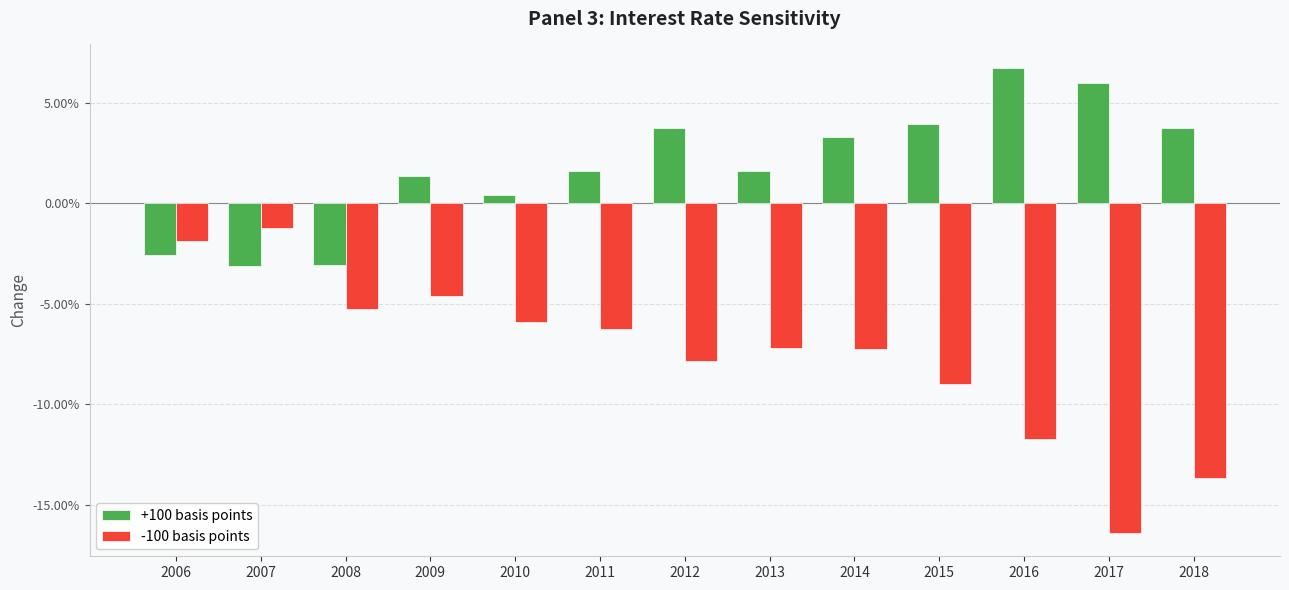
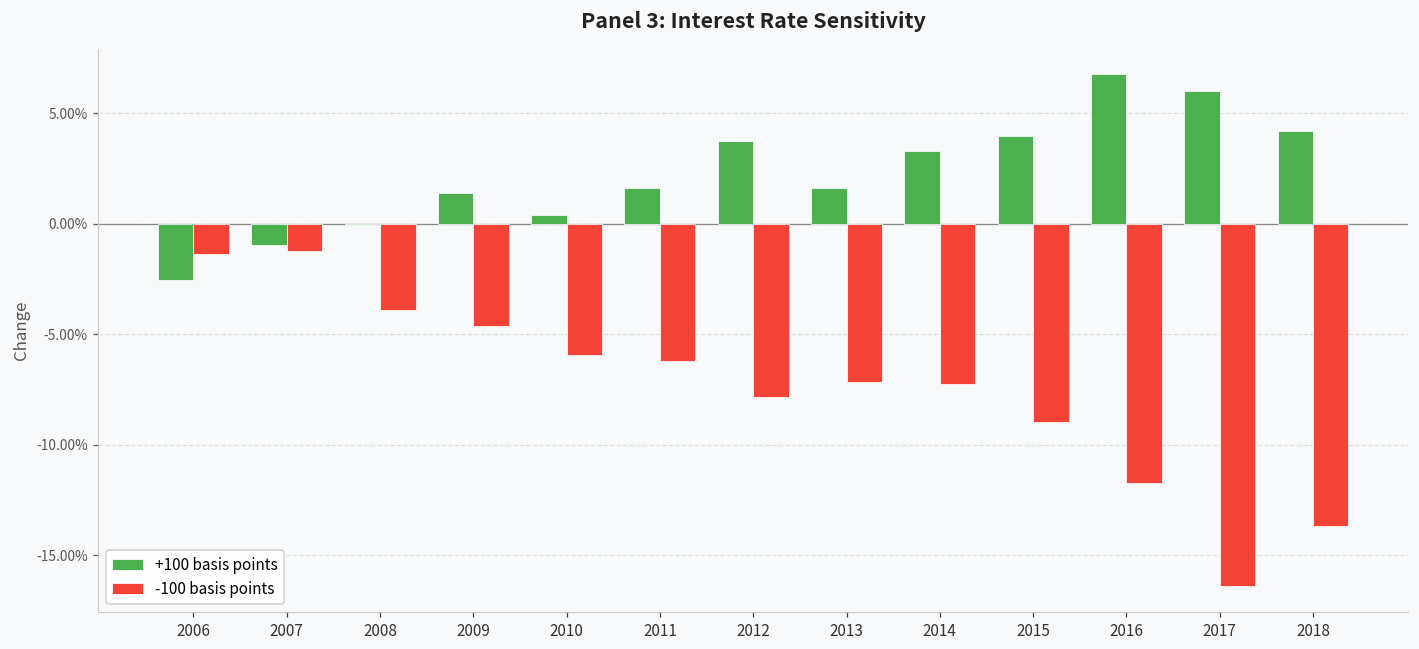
-100 basis points, 2006: -1.9% -> -1.4%
+100 basis points, 2007: -3.1% -> -1.0%
+100 basis points, 2008: -3.1% -> -0.1%
-100 basis points, 2008: -5.3% -> -3.9%
+100 basis points, 2018: 3.8% -> 4.2%
